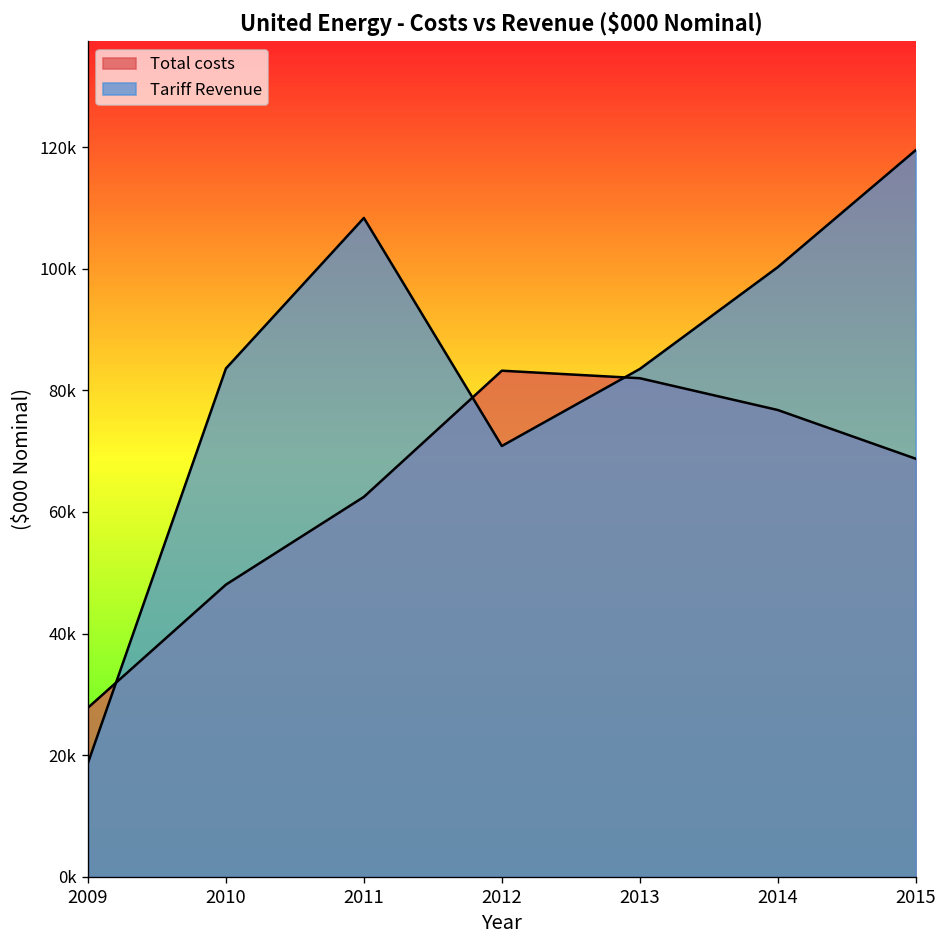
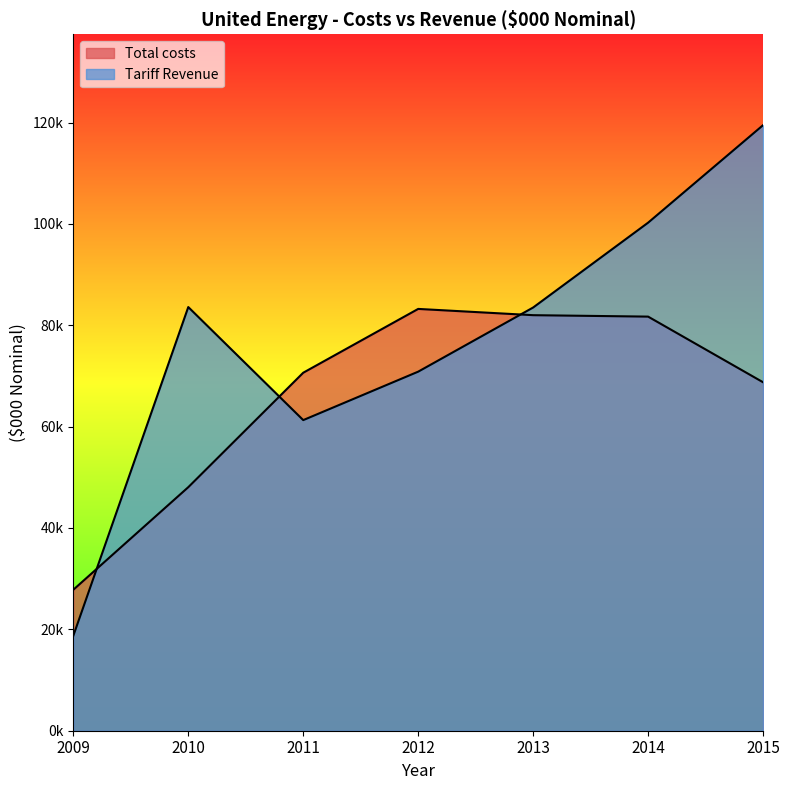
Total costs, 2011: 62000 -> 71000
Tariff Revenue, 2011: 108000 -> 61000
Total costs, 2014: 77000 -> 82000
